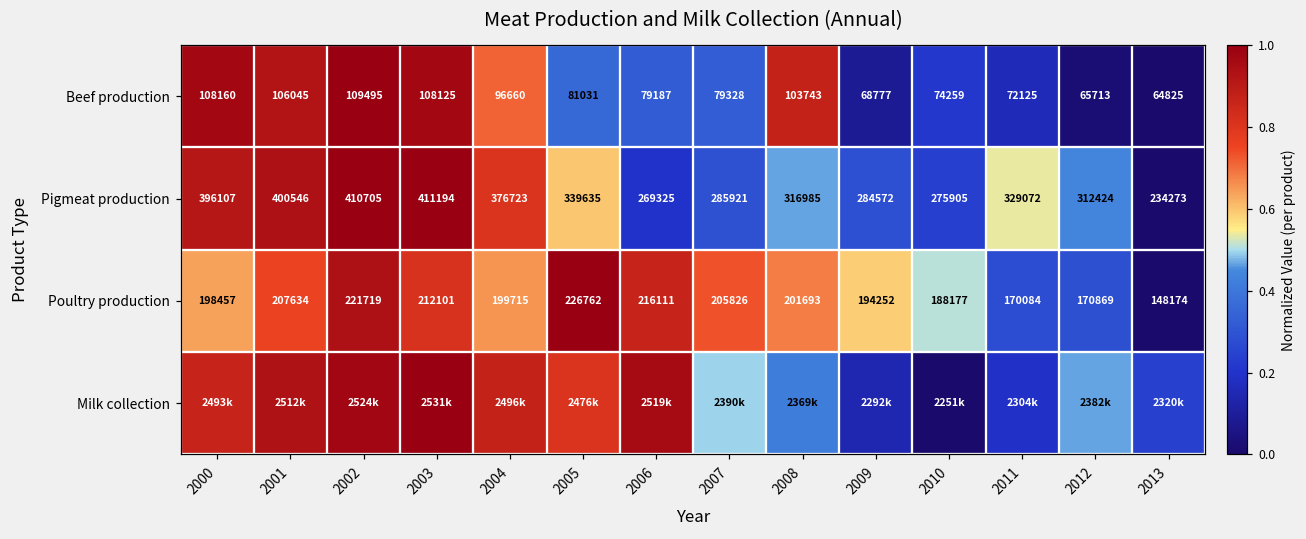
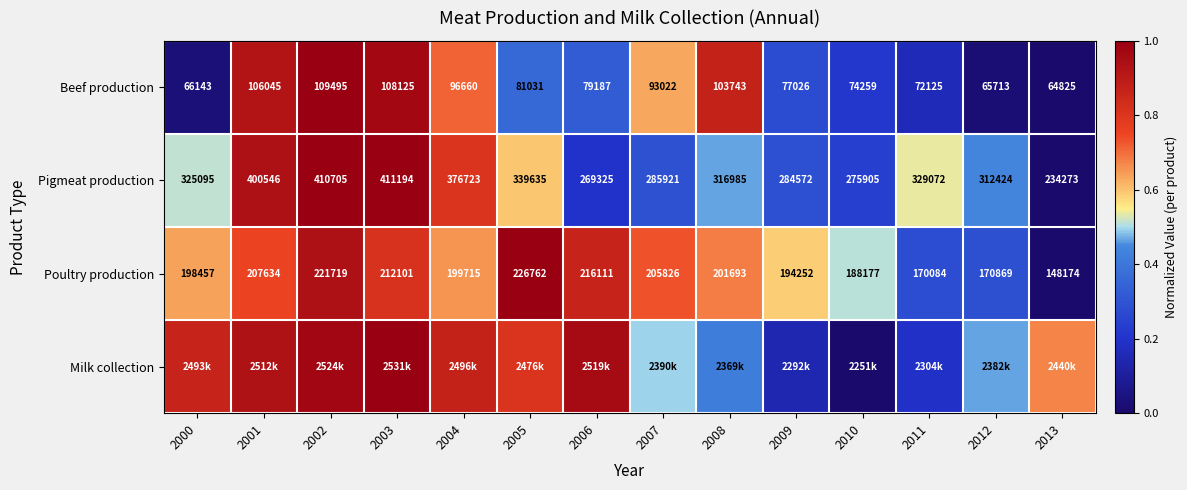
Beef production, 2000: 108160 -> 66143
Beef production, 2007: 79328 -> 93022
Beef production, 2009: 68777 -> 77026
Pigmeat production, 2000: 396107 -> 325095
Milk collection, 2013: 2320k -> 2440k
